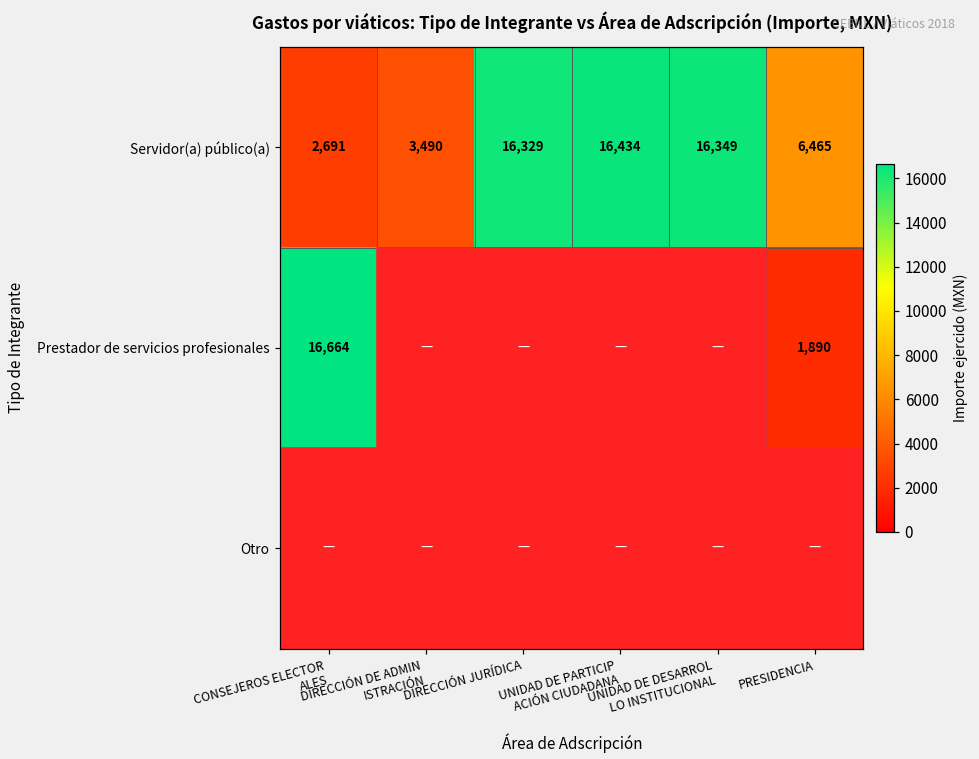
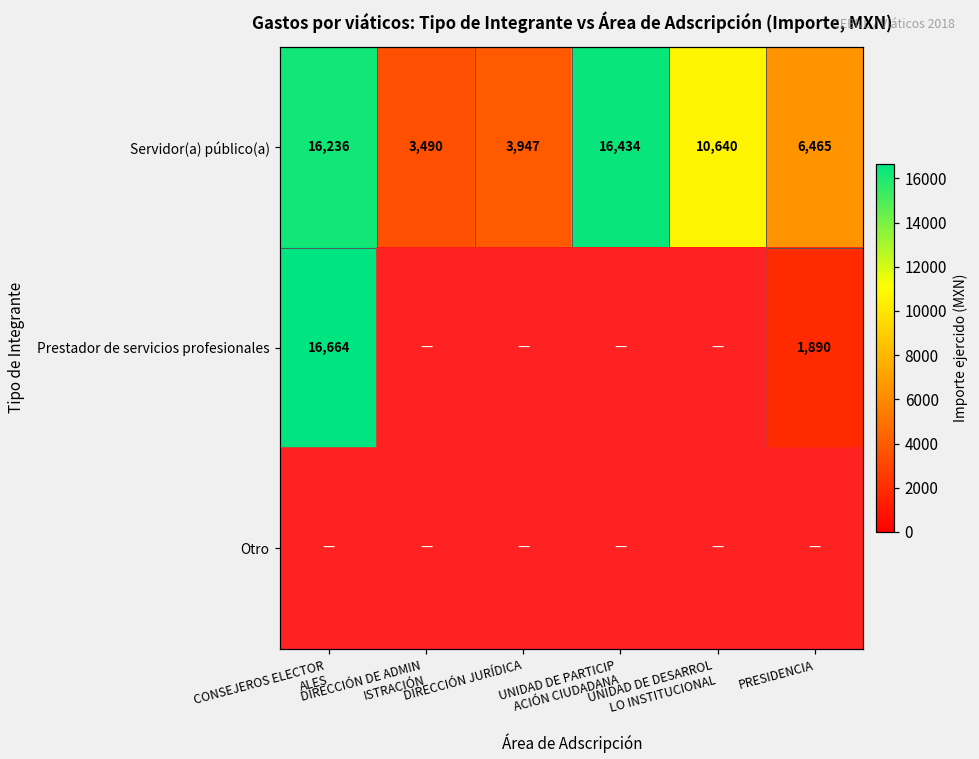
Servidor(a) público(a), CONSEJEROS ELECTOR ALES: 2,691 -> 16,236
Servidor(a) público(a), DIRECCIÓN JURÍDICA: 16,329 -> 3,947
Servidor(a) público(a), UNIDAD DE DESARROL LO INSTITUCIONAL: 16,349 -> 10,640
